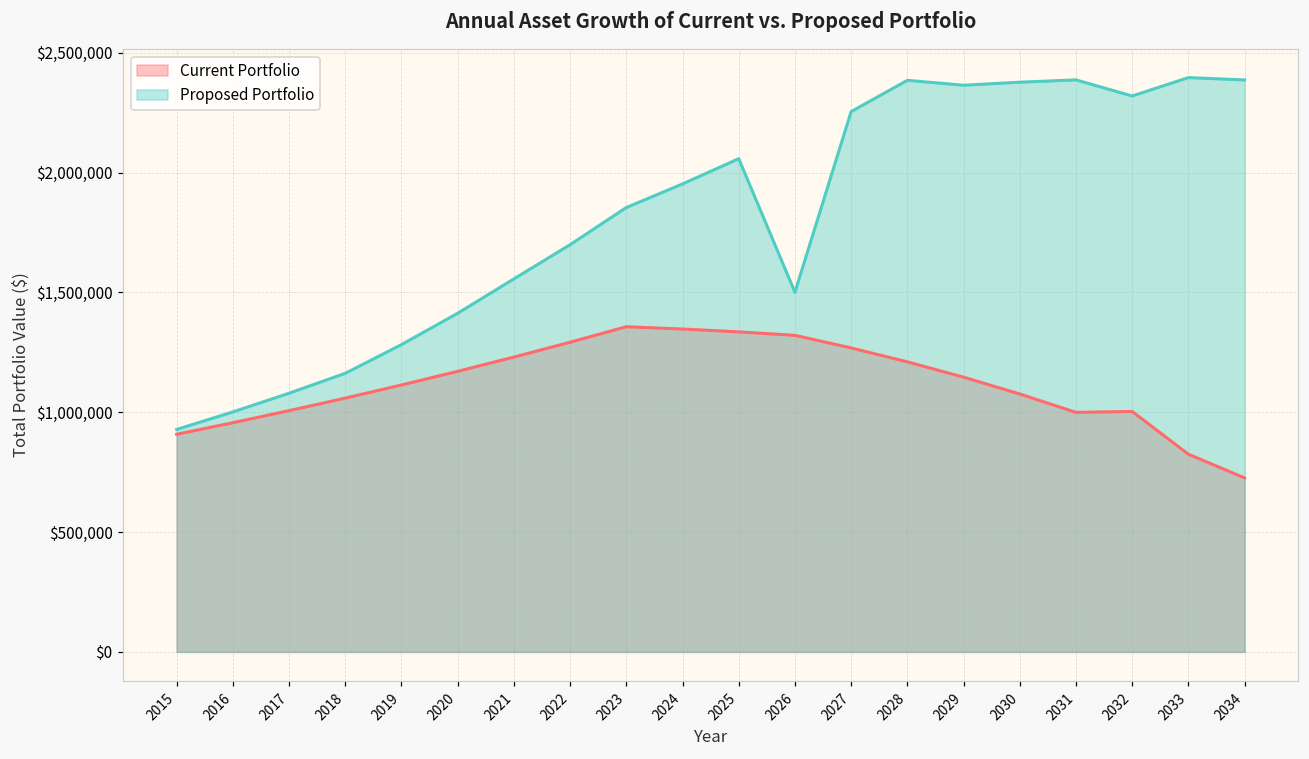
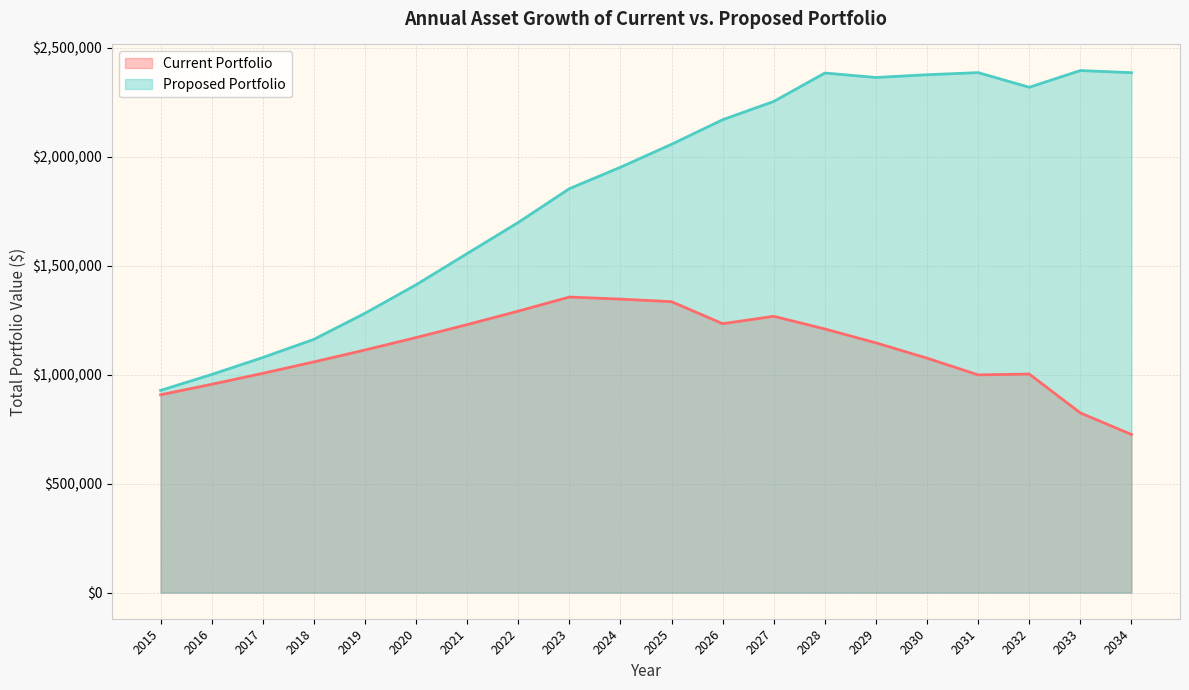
Current Portfolio, 2026: $1,320,000 -> $1,230,000
Proposed Portfolio, 2026: $1,500,000 -> $2,170,000
